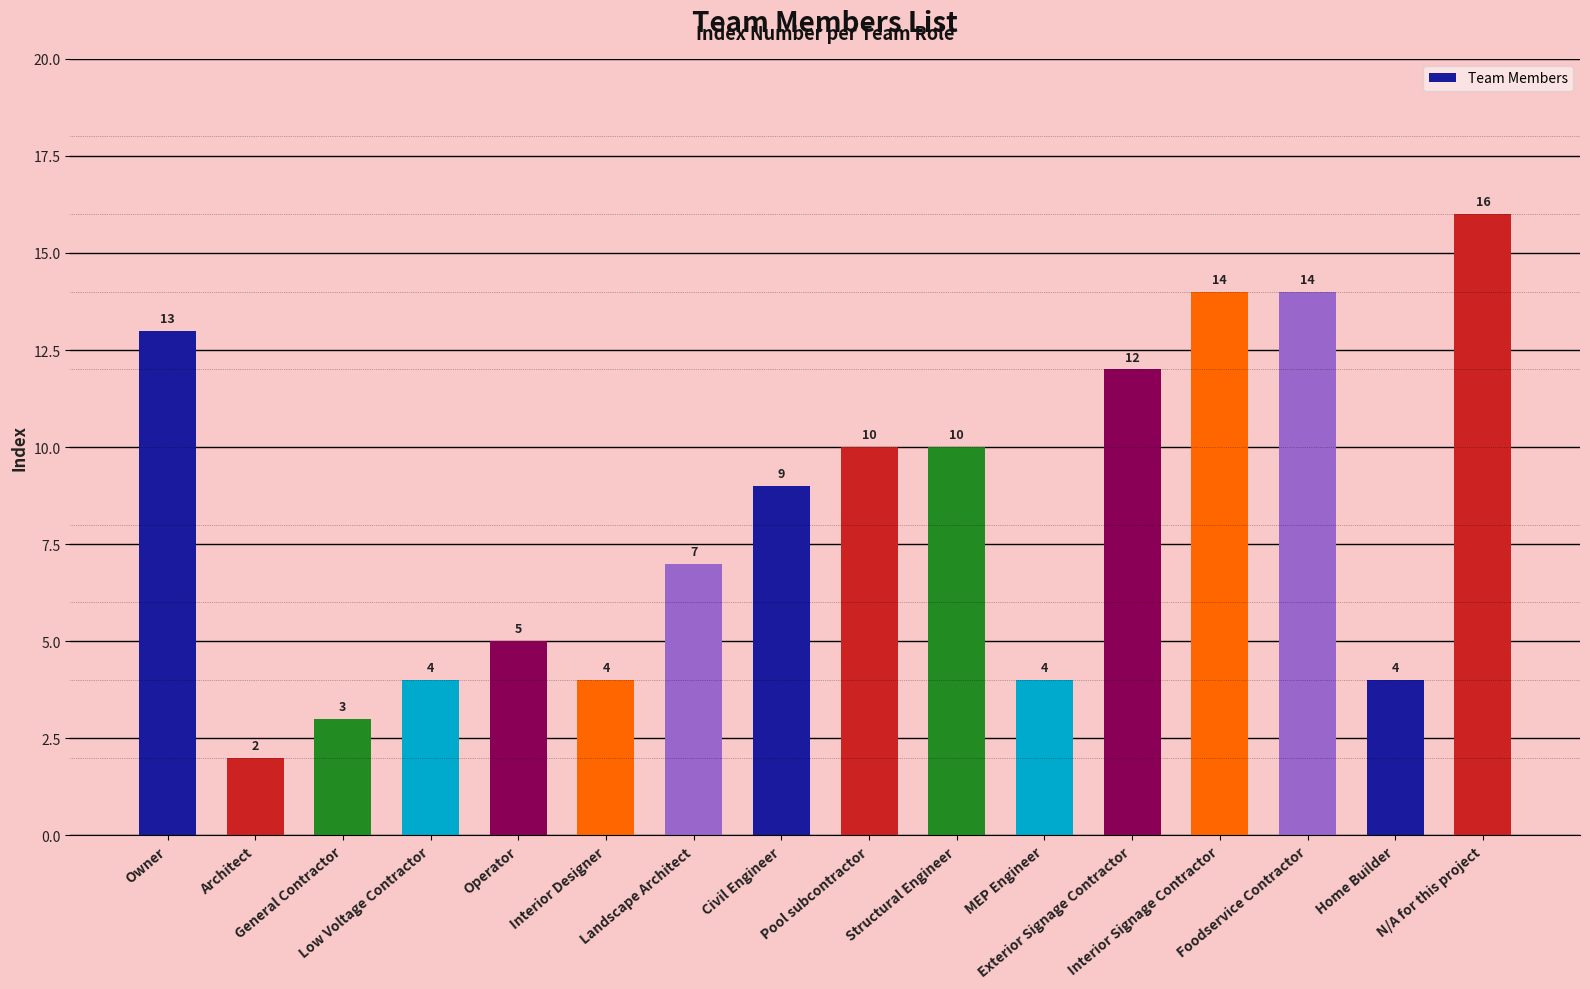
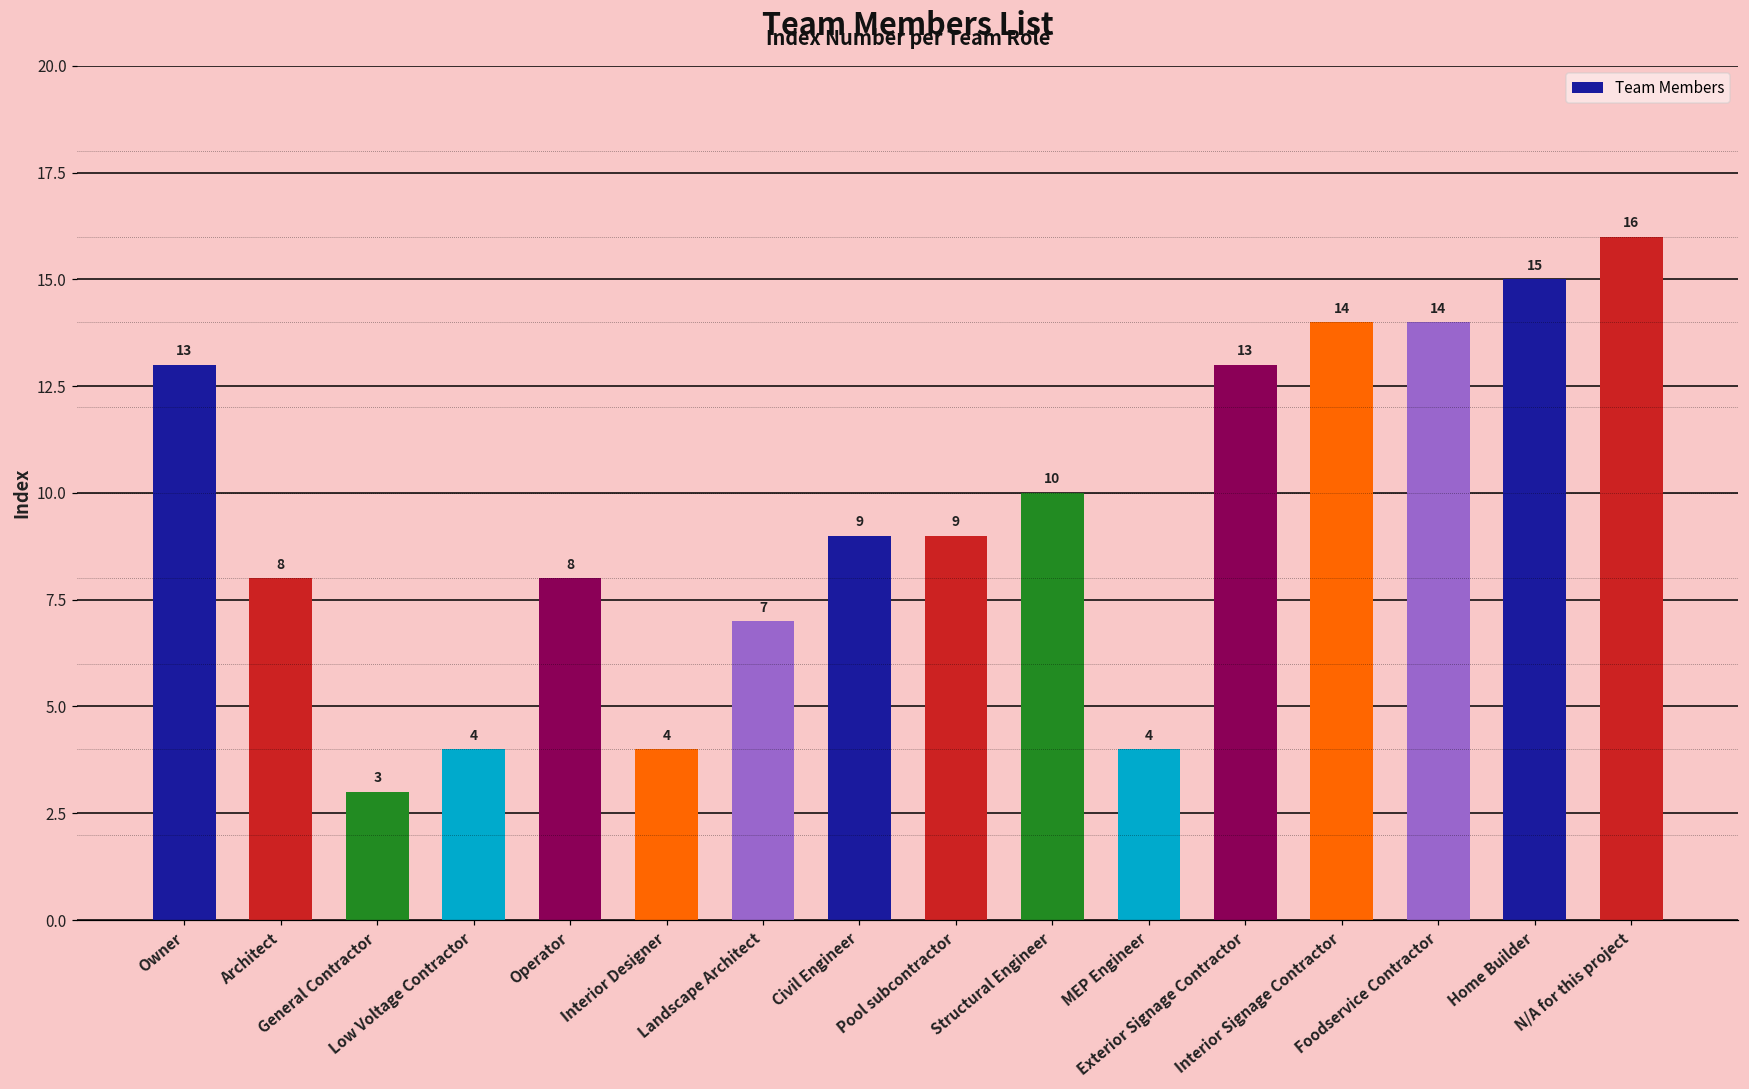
Architect: 2 -> 8
Operator: 5 -> 8
Pool subcontractor: 10 -> 9
Exterior Signage Contractor: 12 -> 13
Home Builder: 4 -> 15
